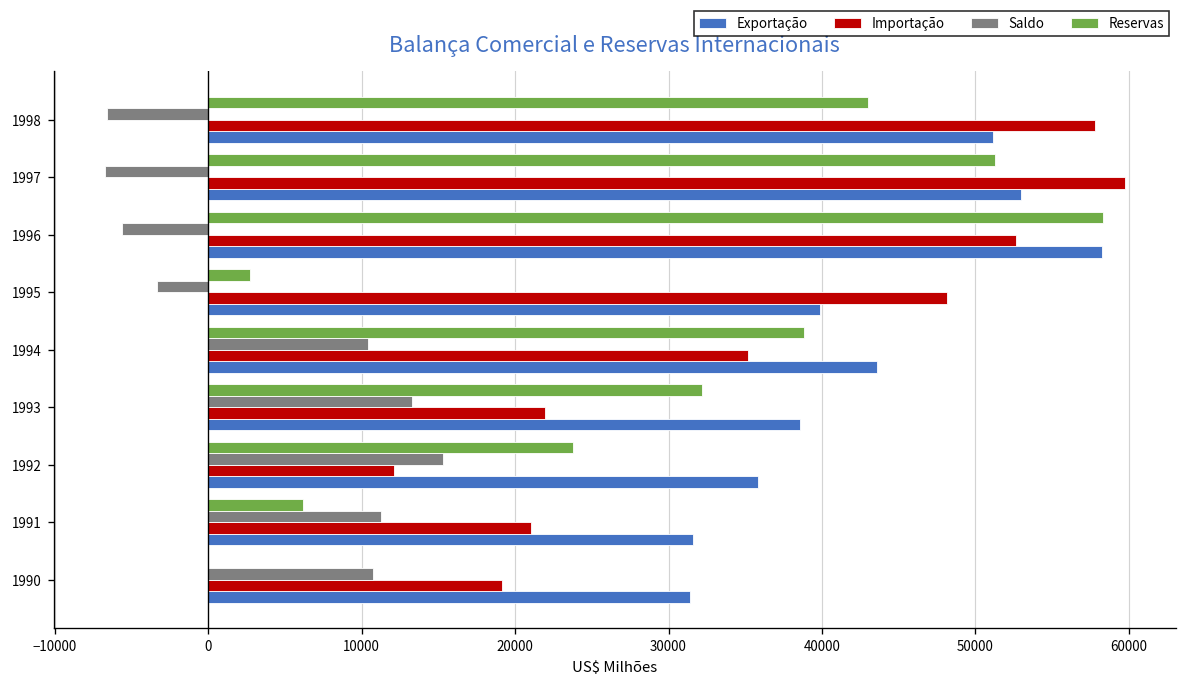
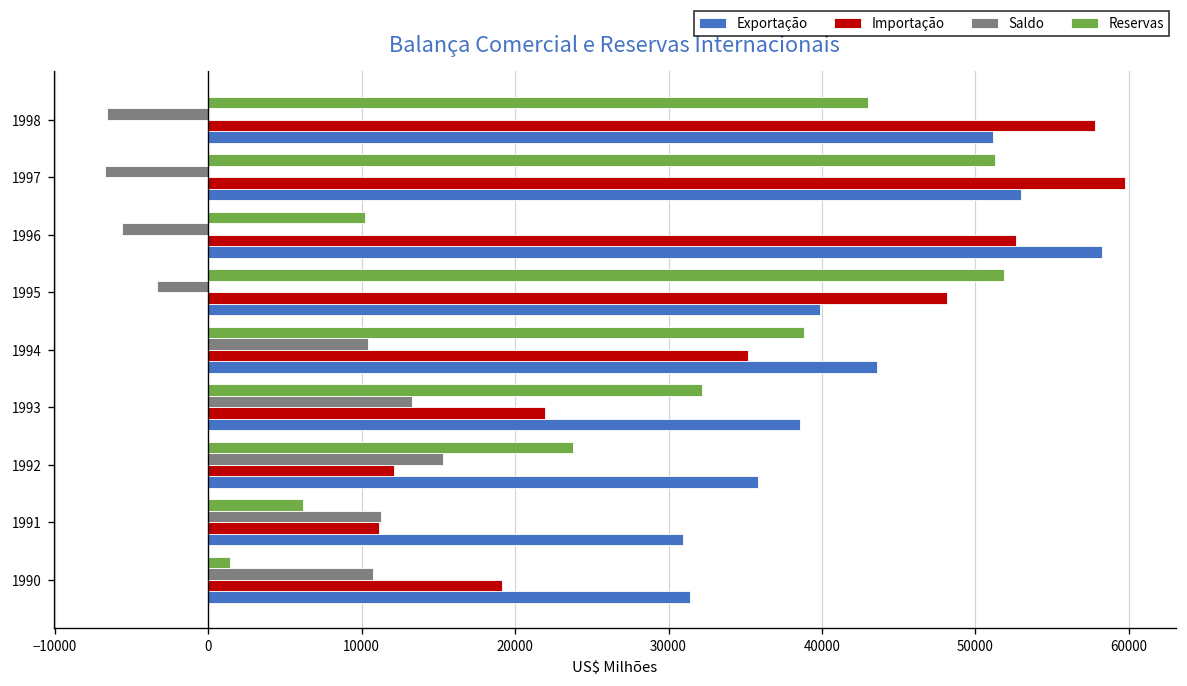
Reservas, 1996: 58300 -> 10200
Reservas, 1995: 2700 -> 51800
Importação, 1991: 21000 -> 11100
Exportação, 1991: 31600 -> 31000
Reservas, 1990: 0 -> 1400
